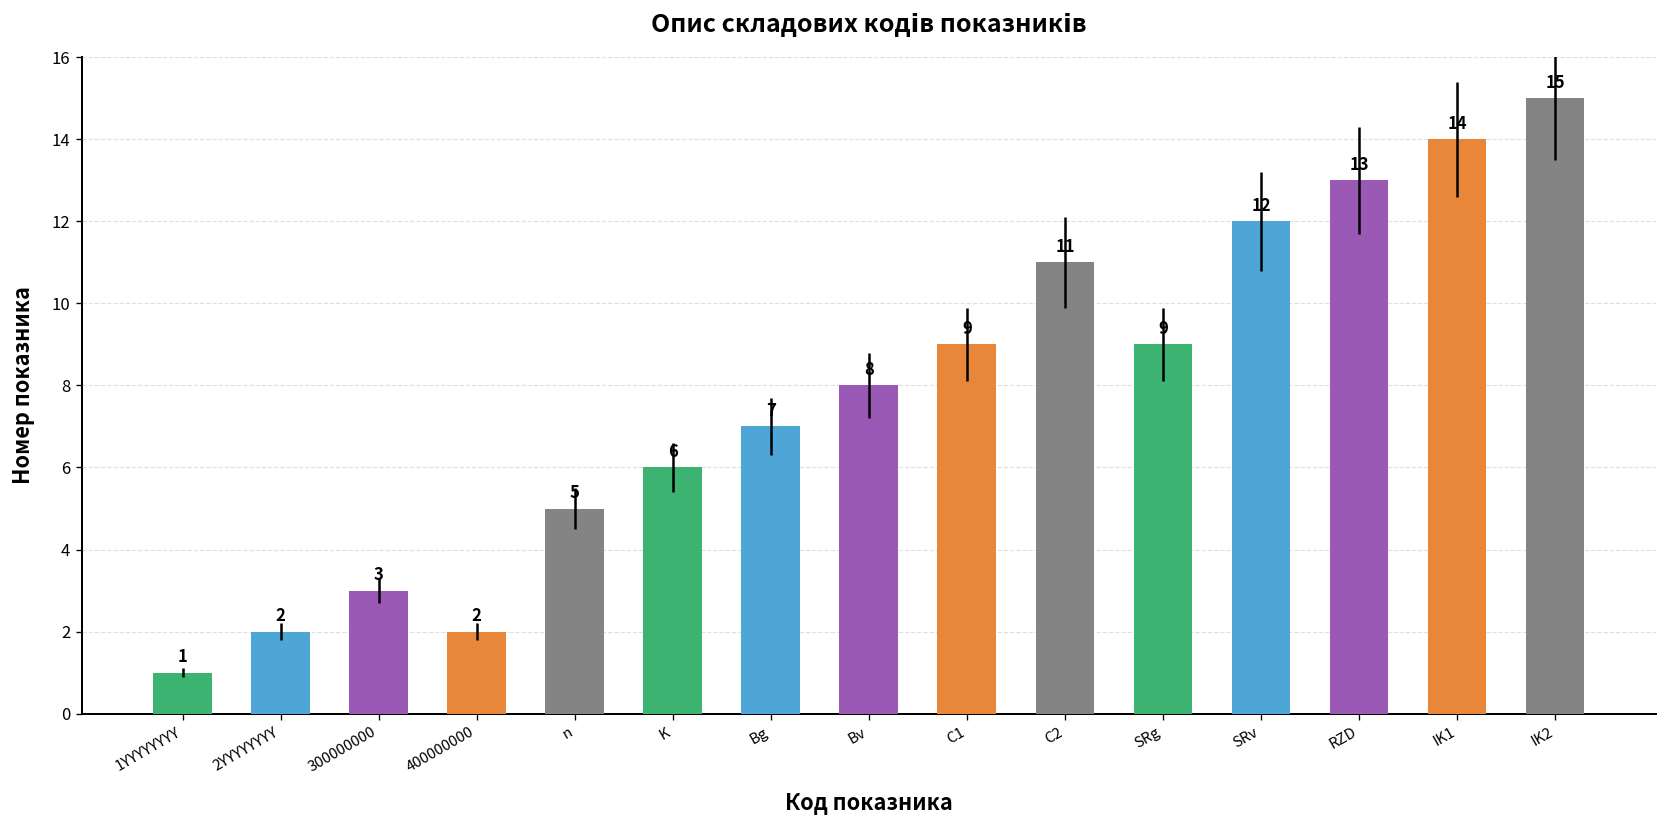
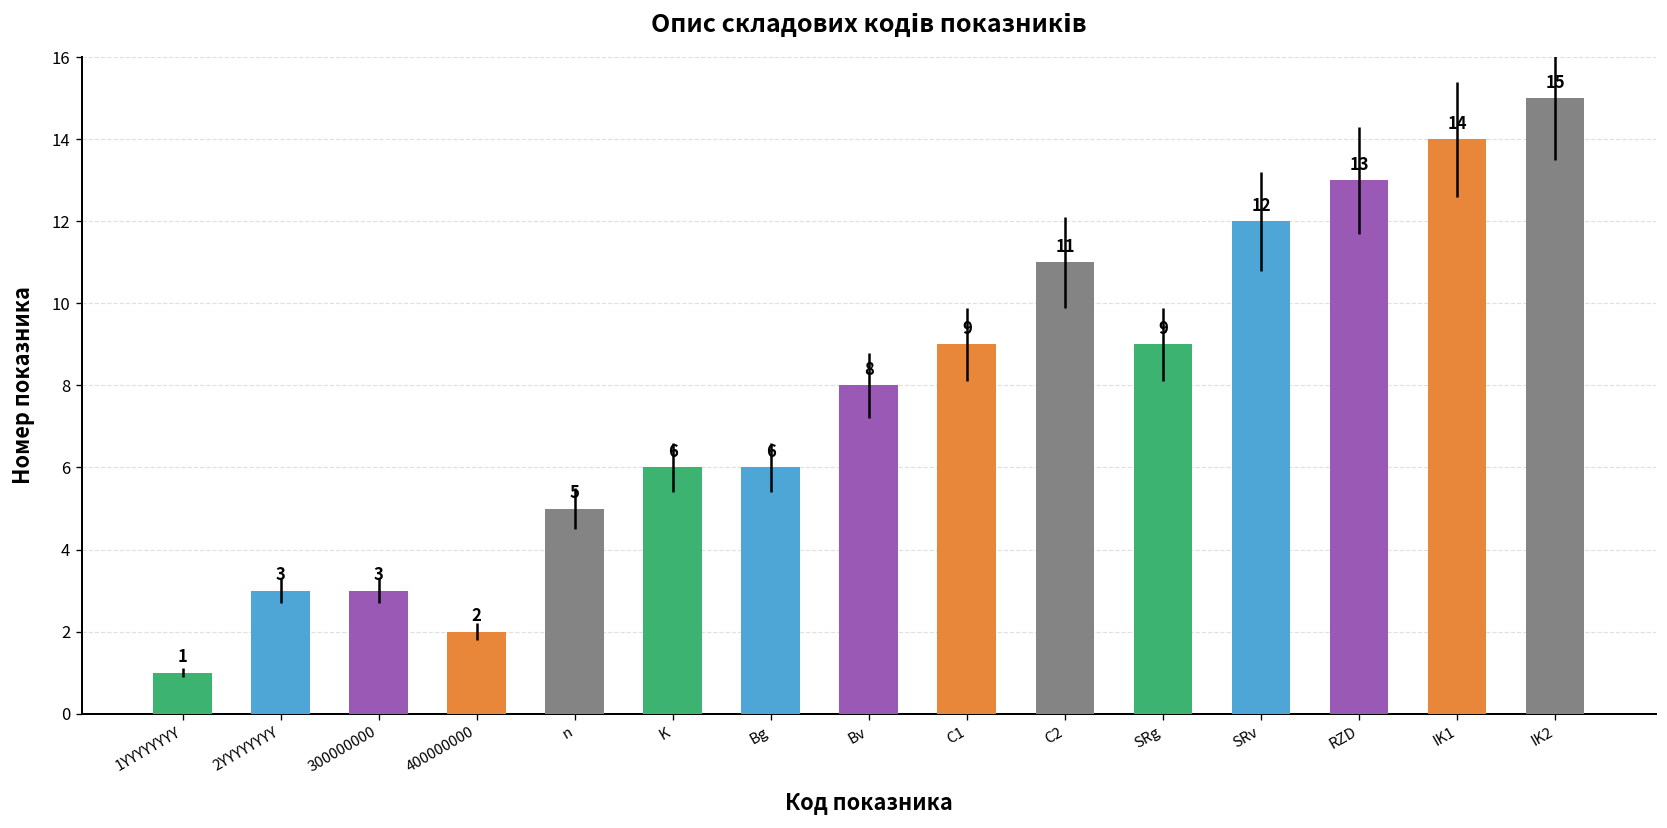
2YYYYYYYY: 2 -> 3
Bg: 7 -> 6
